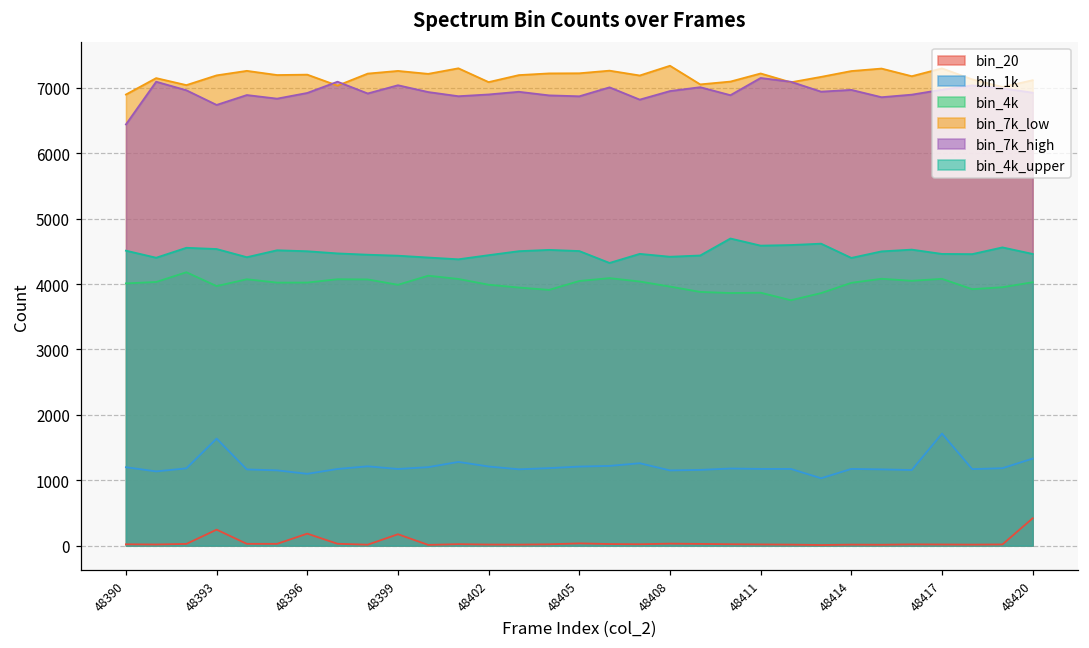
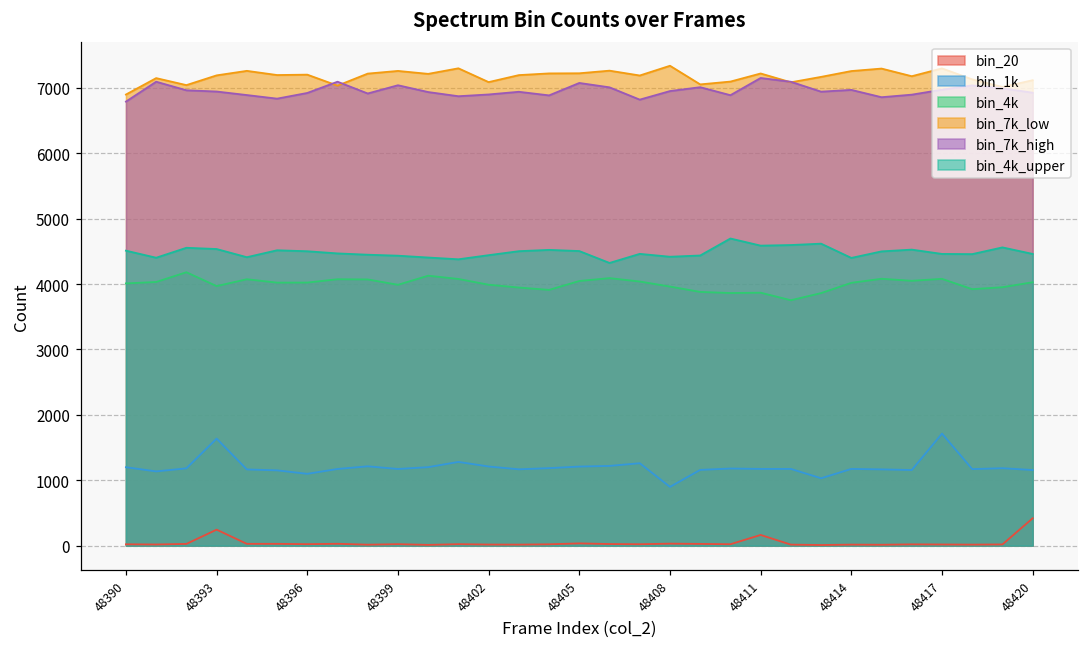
bin_7k_high, 48390: 6400 -> 6800
bin_7k_high, 48393: 6700 -> 6900
bin_20, 48396: 200 -> 0
bin_20, 48399: 200 -> 0
bin_7k_high, 48405: 6900 -> 7100
bin_1k, 48408: 1200 -> 900
bin_20, 48411: 0 -> 200
bin_1k, 48420: 1300 -> 1200
